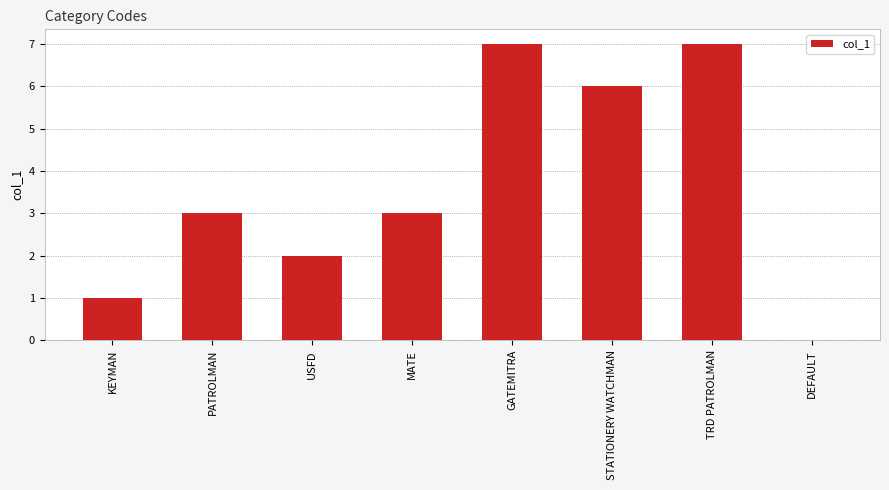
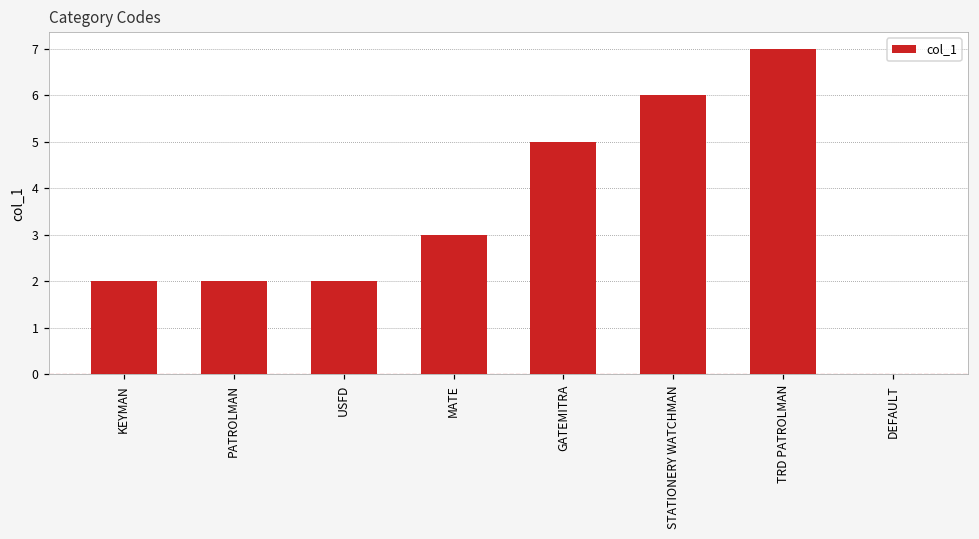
KEYMAN: 1 -> 2
PATROLMAN: 3 -> 2
GATEMITRA: 7 -> 5
